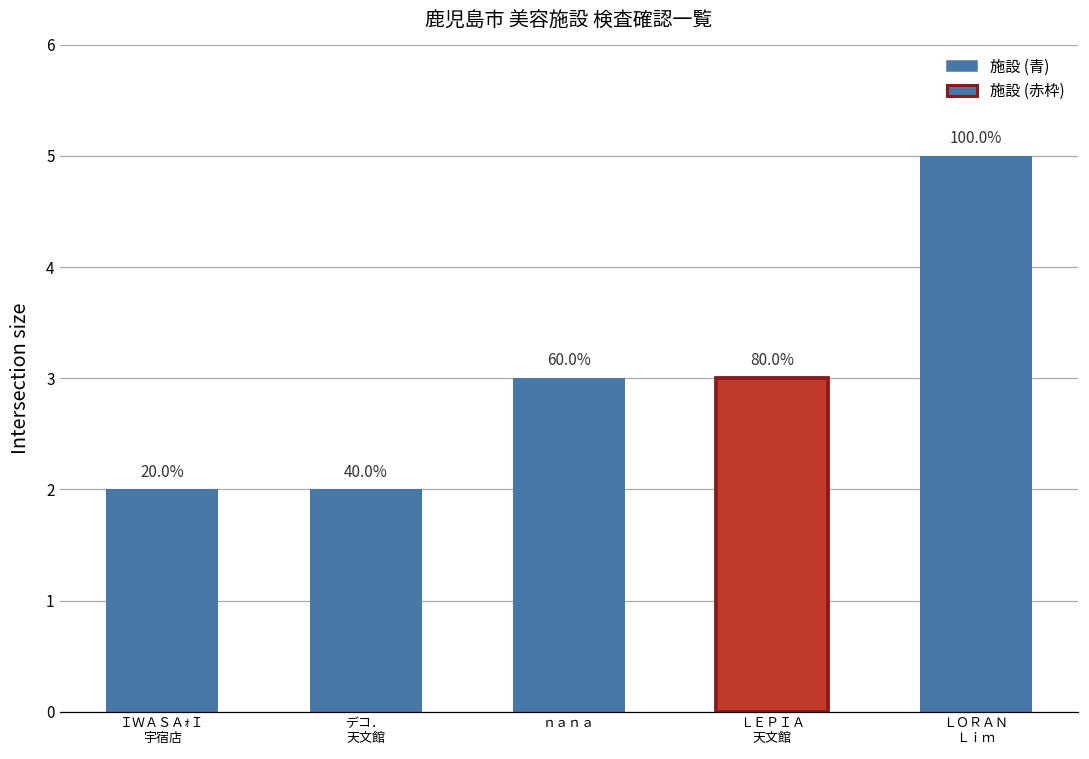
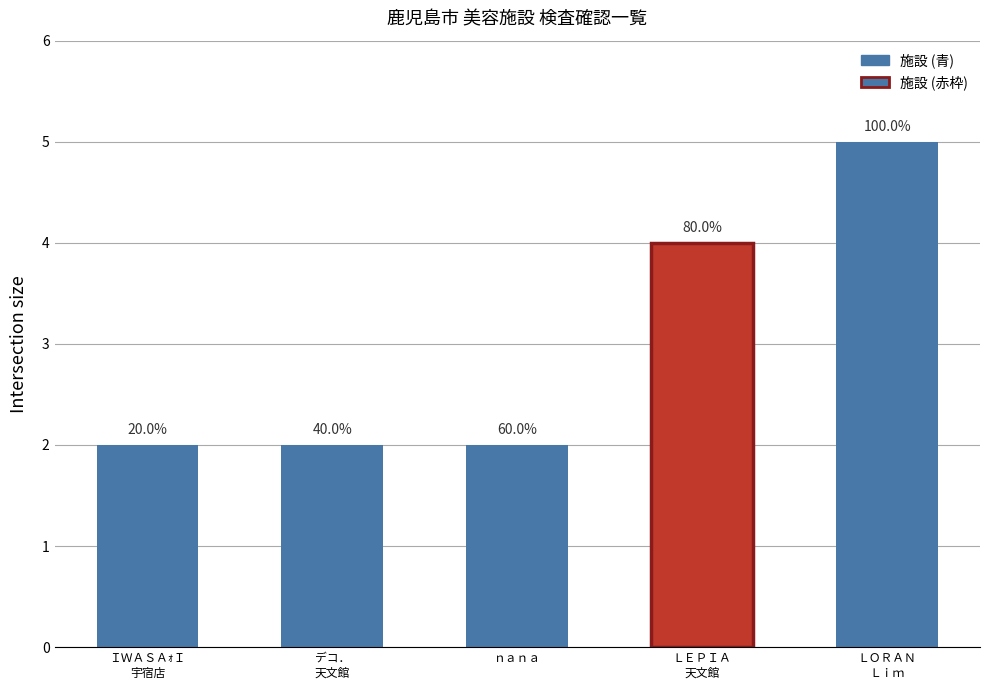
ｎａｎａ: 3 -> 2
ＬＥＰＩＡ 天文館: 3 -> 4
